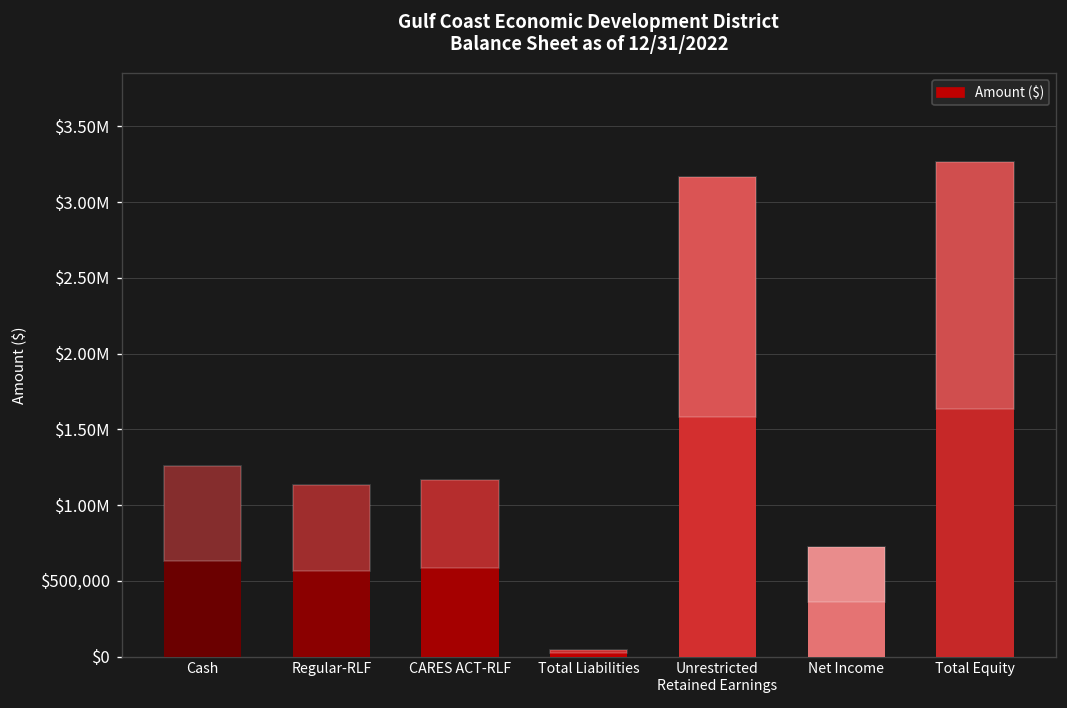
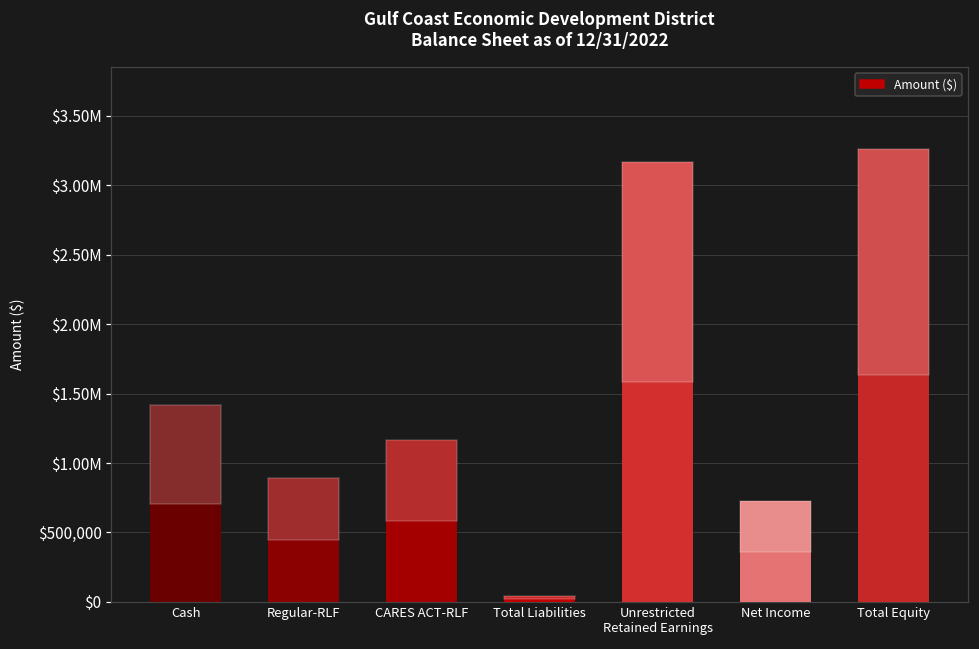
Cash: $1,260,000 -> $1,420,000
Regular-RLF: $1,130,000 -> $890,000
